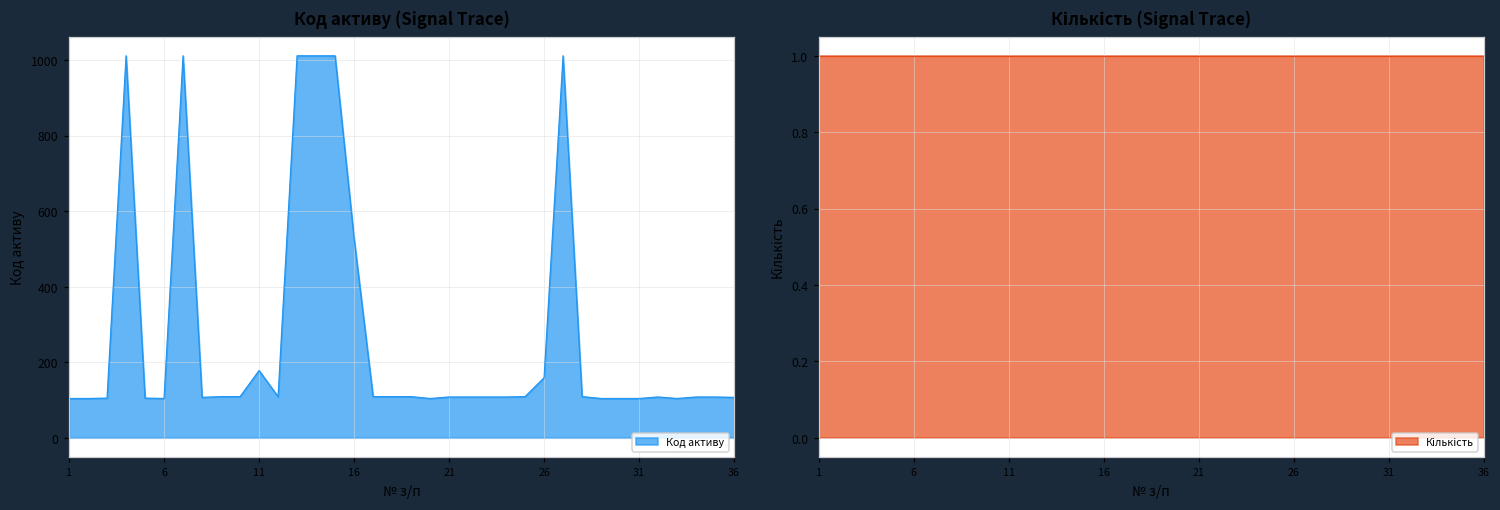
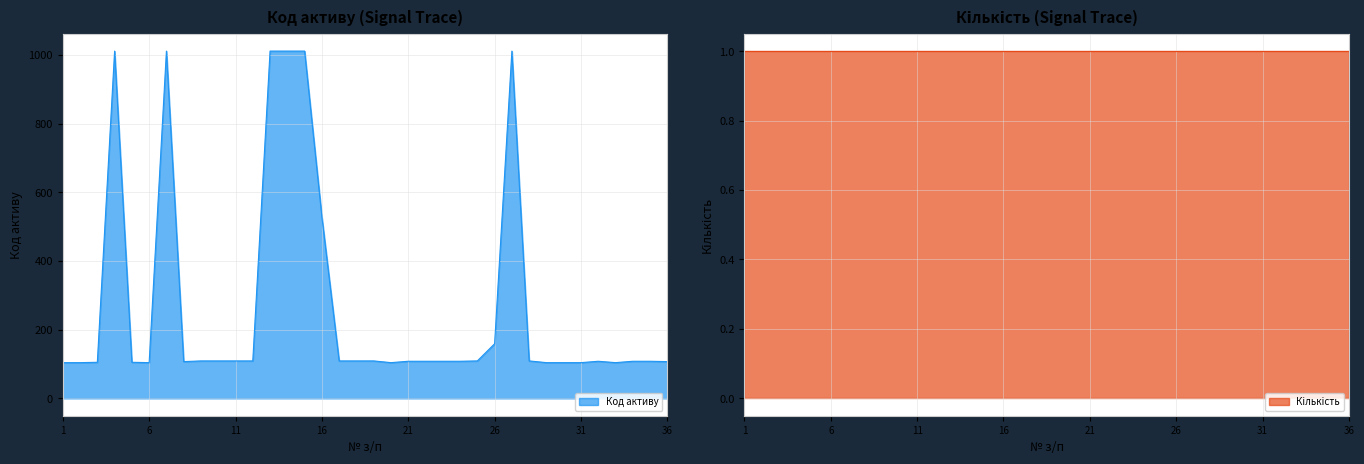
Код активу (Signal Trace), 11: 180 -> 110
